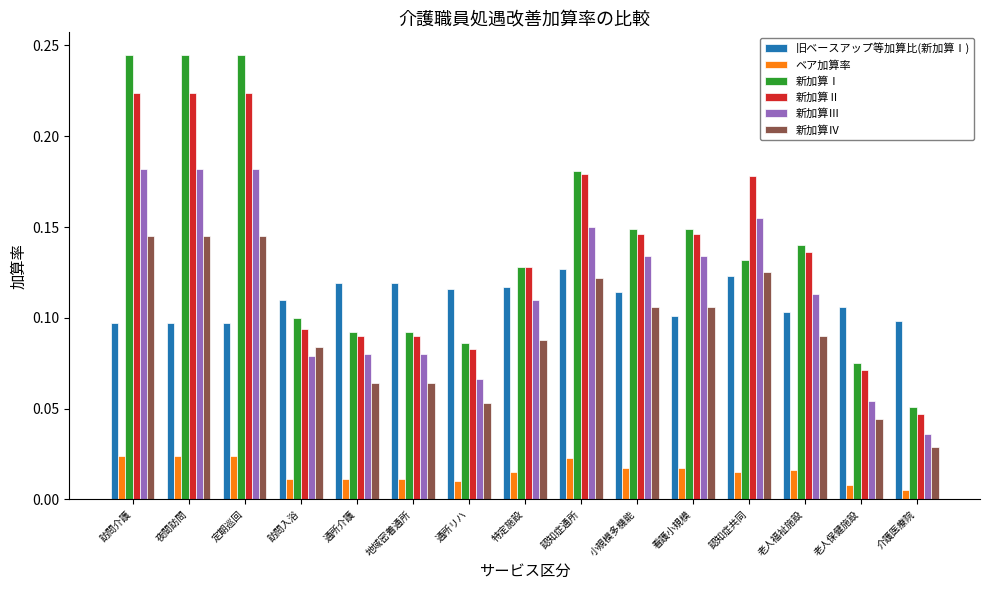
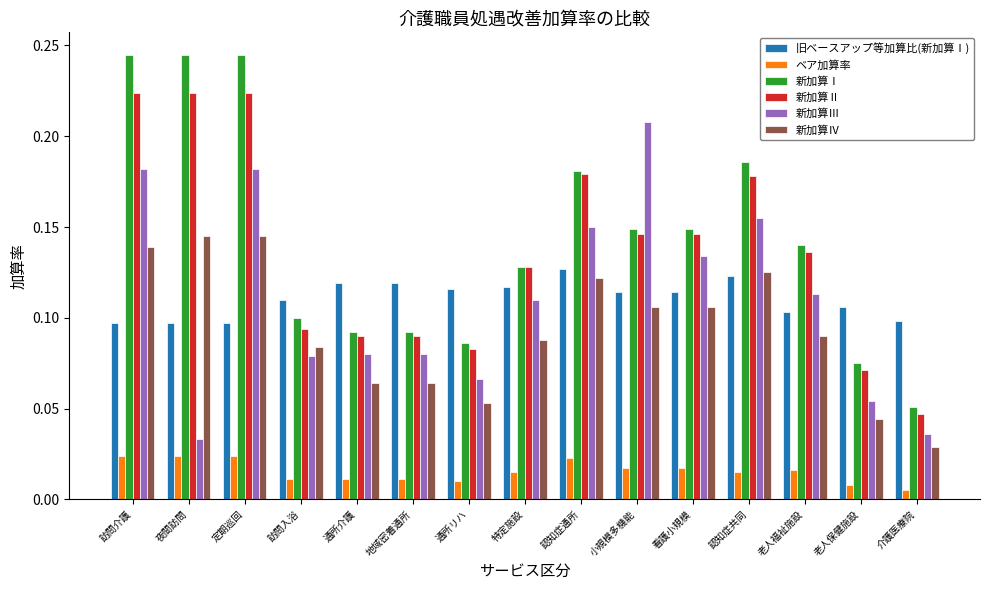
新加算Ⅳ, 訪問介護: 0.145 -> 0.139
新加算Ⅲ, 夜間訪問: 0.182 -> 0.033
新加算Ⅲ, 小規模多機能: 0.134 -> 0.208
旧ベースアップ等加算比(新加算Ⅰ), 看護小規模: 0.101 -> 0.114
新加算Ⅰ, 認知症共同: 0.132 -> 0.186
